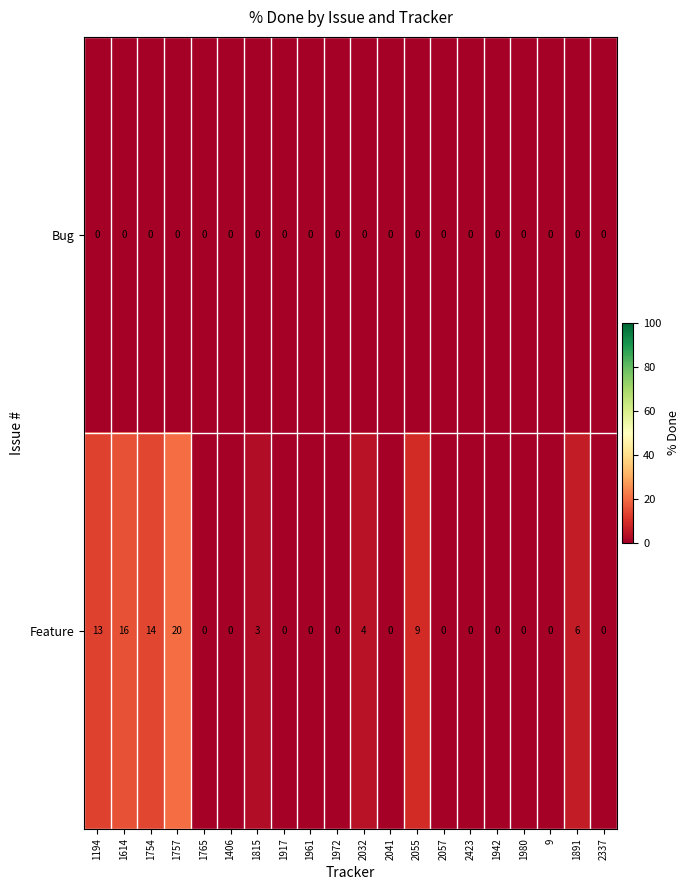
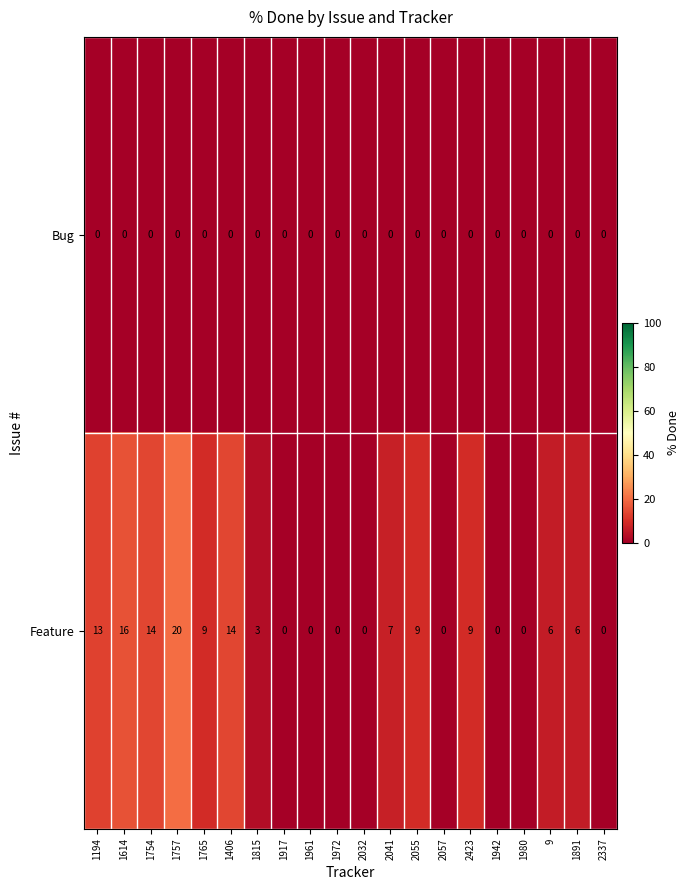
Feature, 1765: 0 -> 9
Feature, 1406: 0 -> 14
Feature, 2032: 4 -> 0
Feature, 2041: 0 -> 7
Feature, 2423: 0 -> 9
Feature, 9: 0 -> 6
